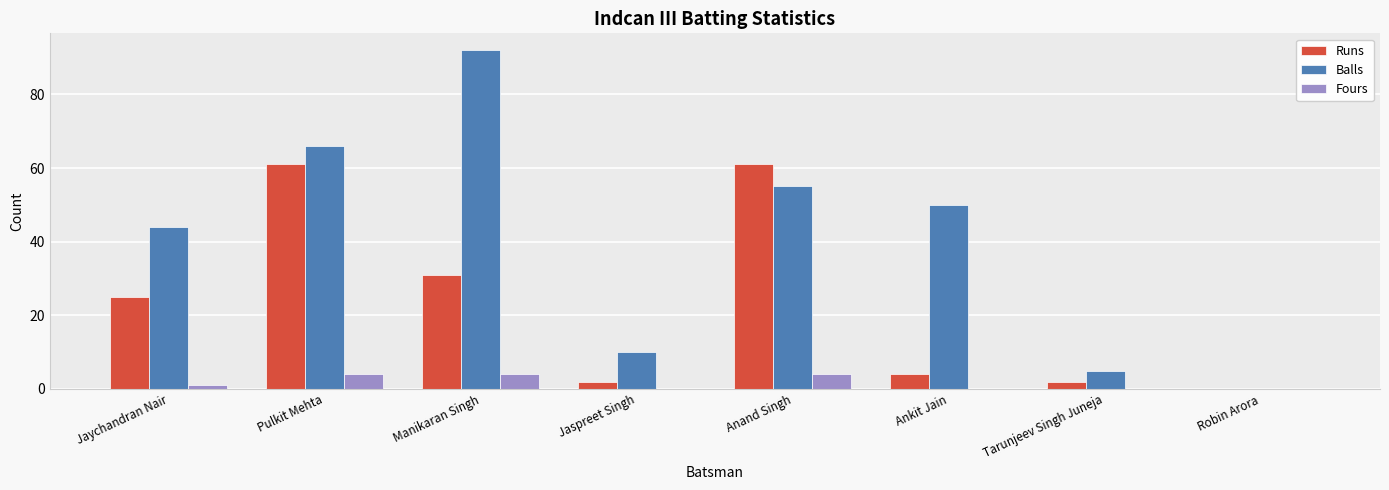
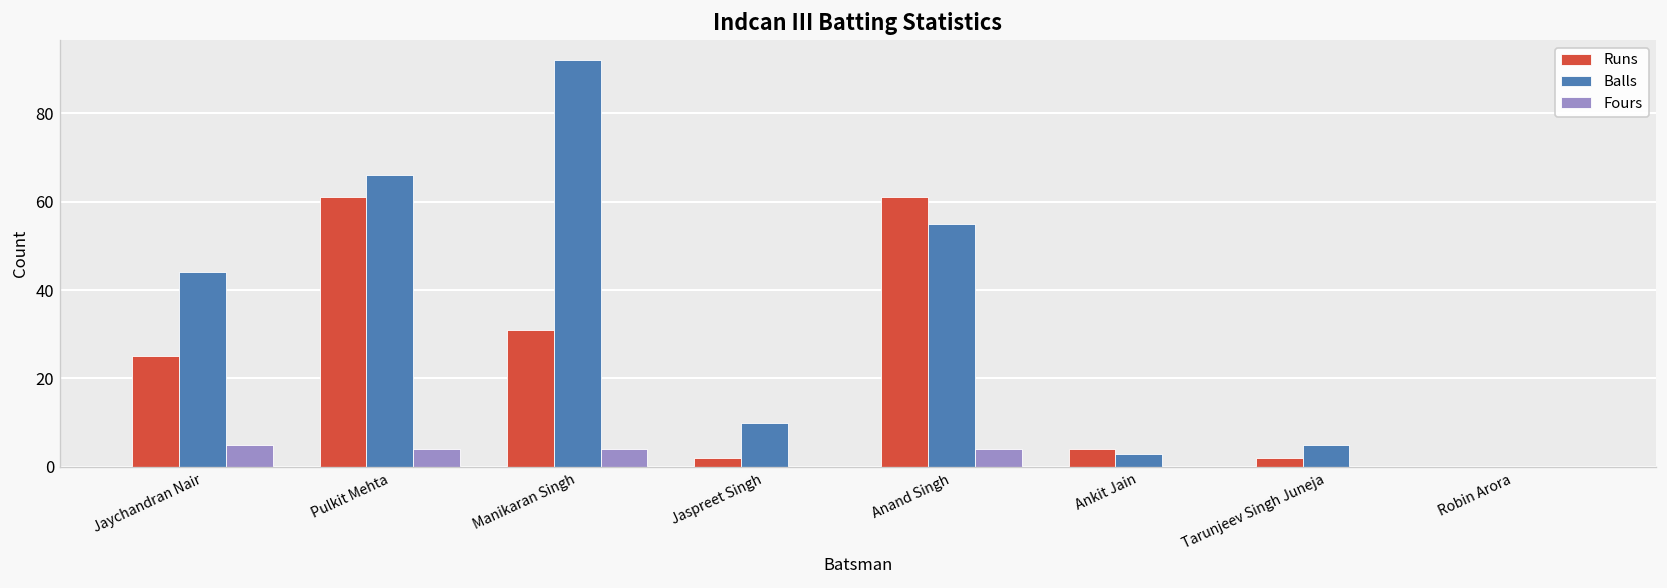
Fours, Jaychandran Nair: 1 -> 5
Balls, Ankit Jain: 50 -> 3
